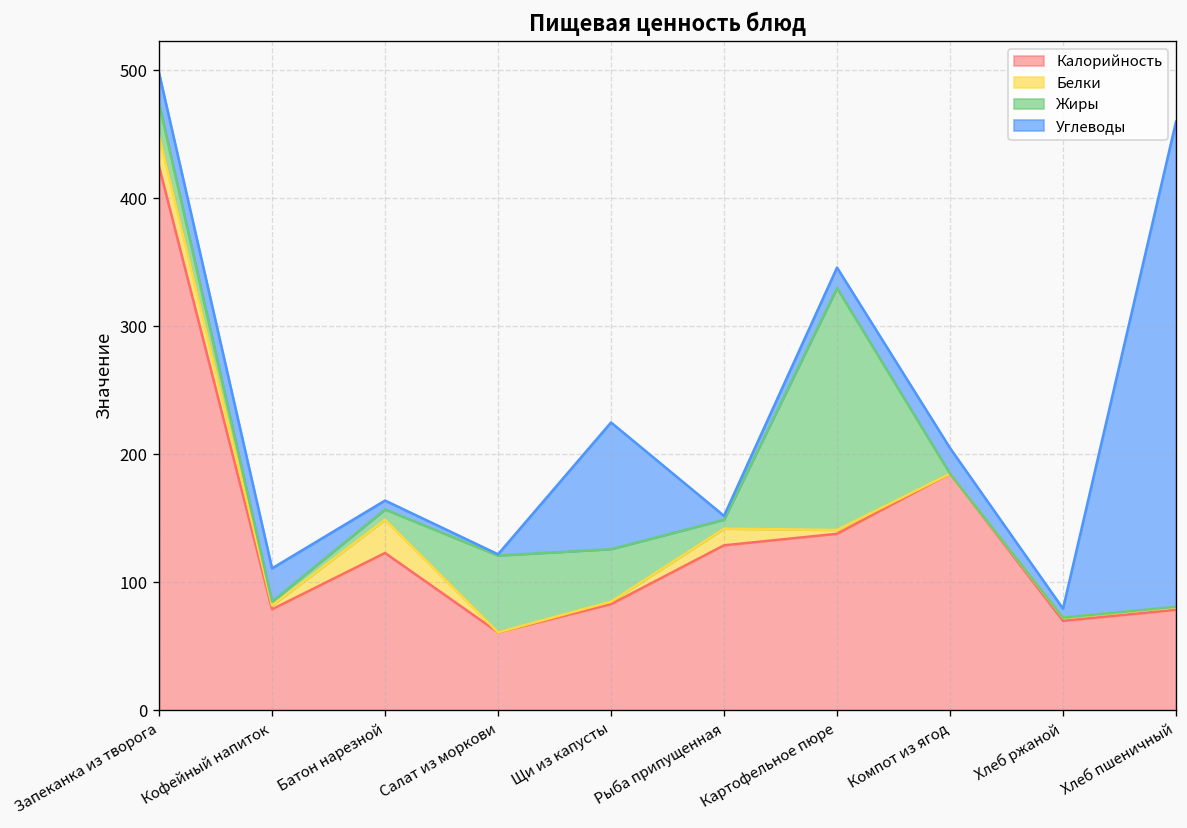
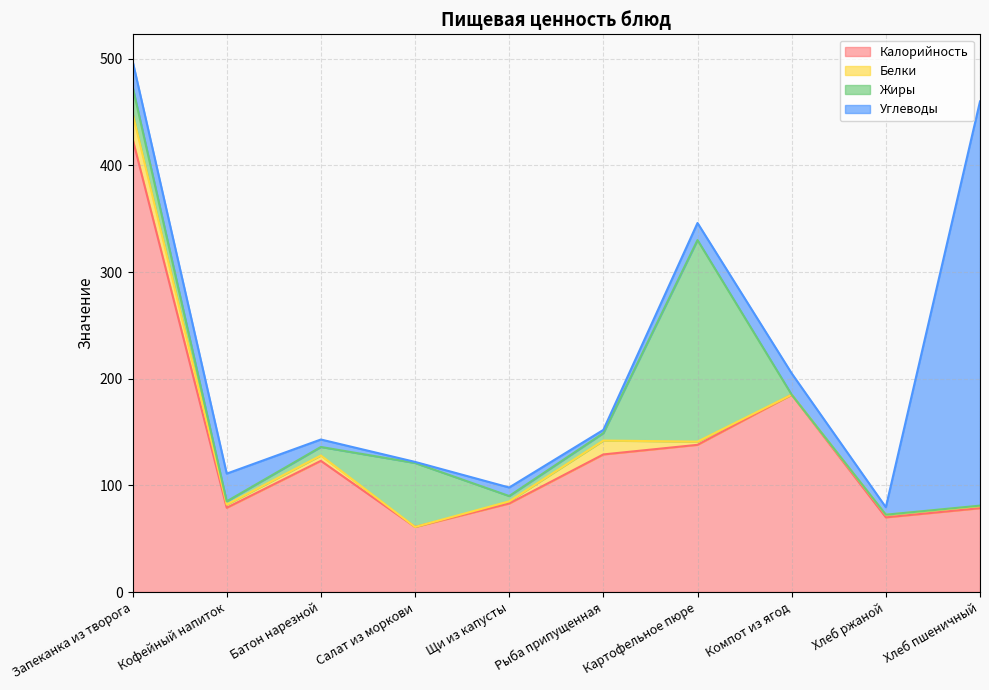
Белки, Батон нарезной: 26 -> 5
Жиры, Щи из капусты: 41 -> 5
Углеводы, Щи из капусты: 99 -> 8
